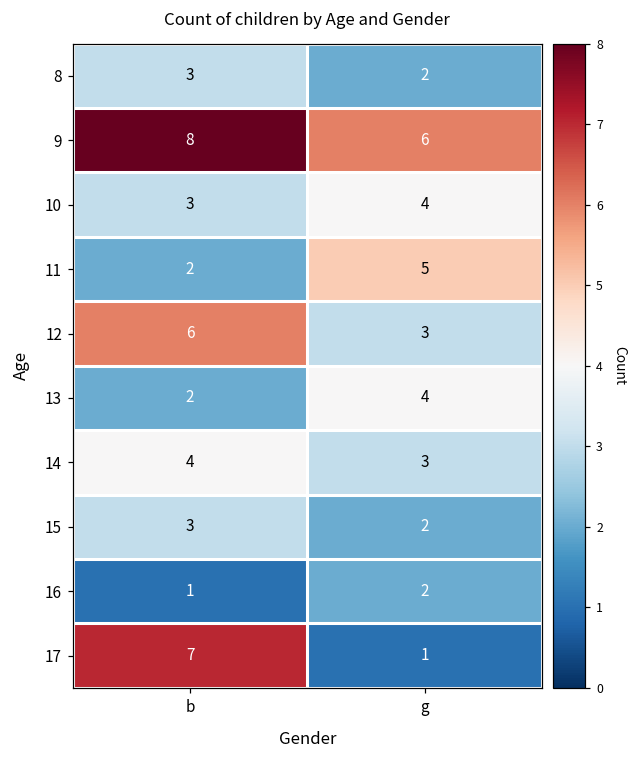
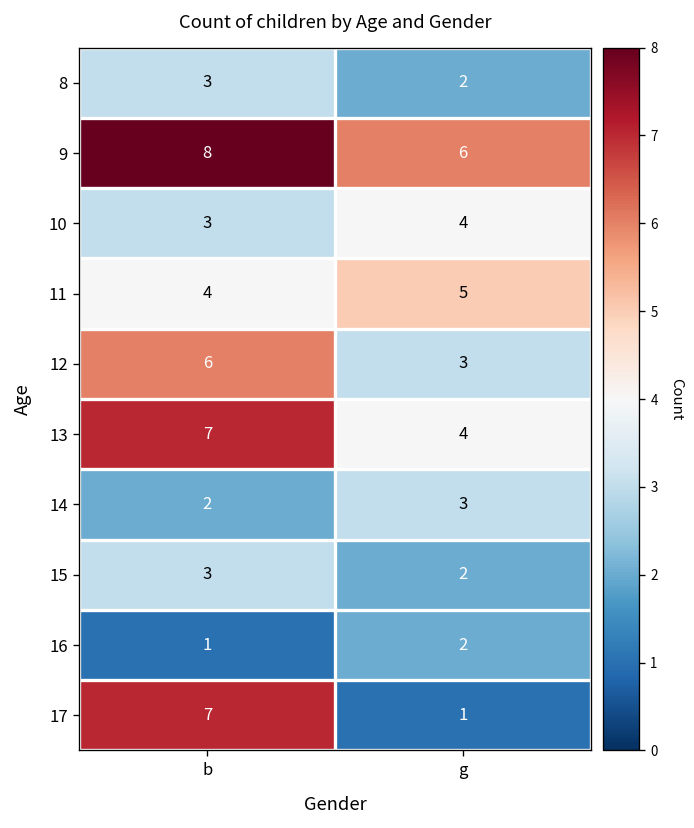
11, b: 2 -> 4
13, b: 2 -> 7
14, b: 4 -> 2
